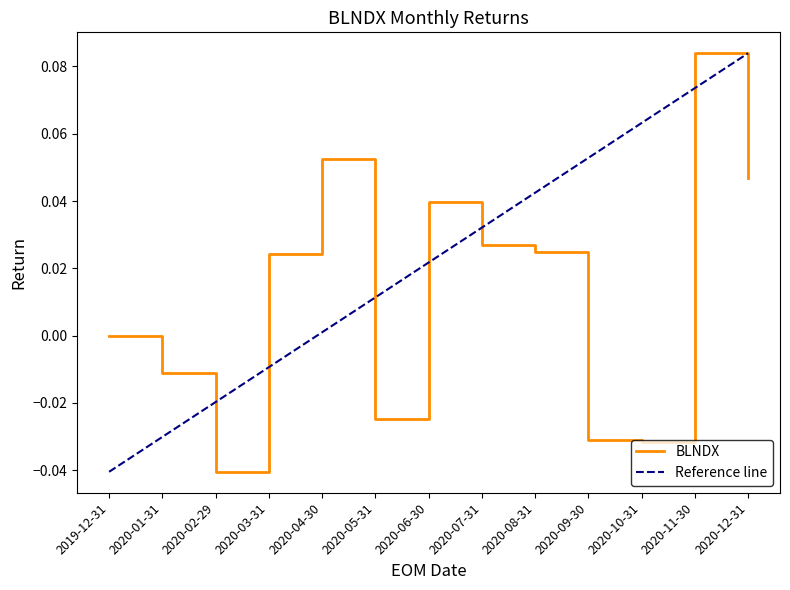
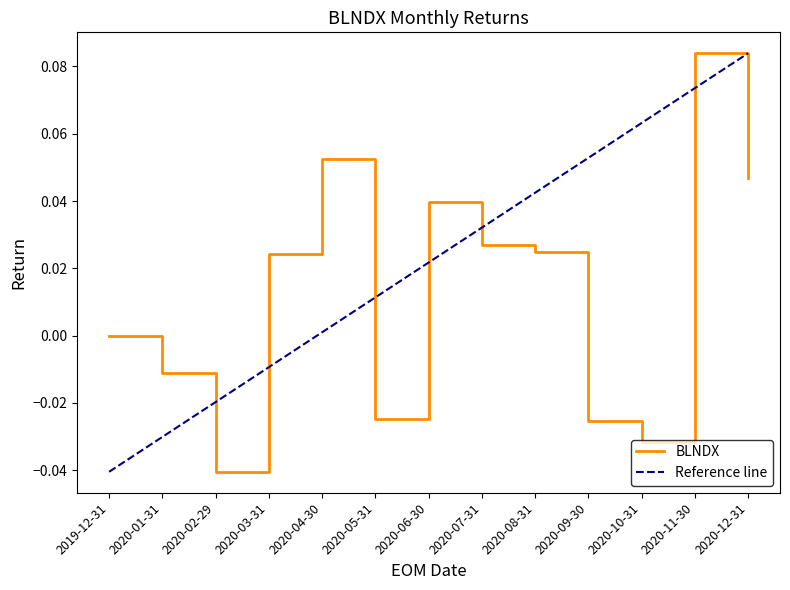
BLNDX, 2020-09-30: -0.031 -> -0.025
